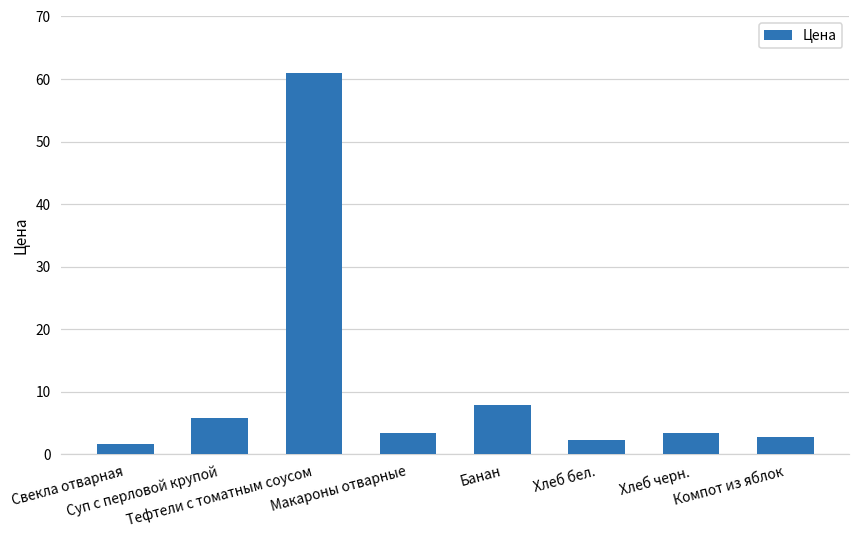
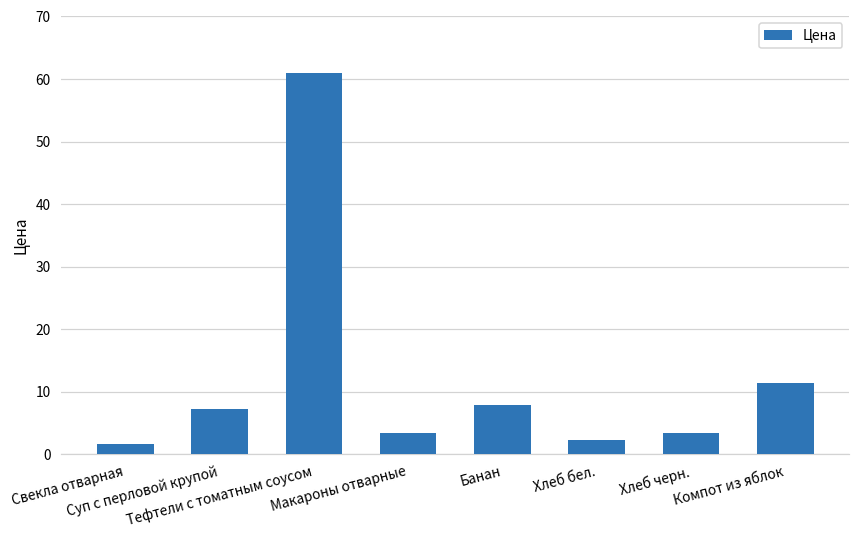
Суп с перловой крупой: 6 -> 7
Компот из яблок: 3 -> 11
